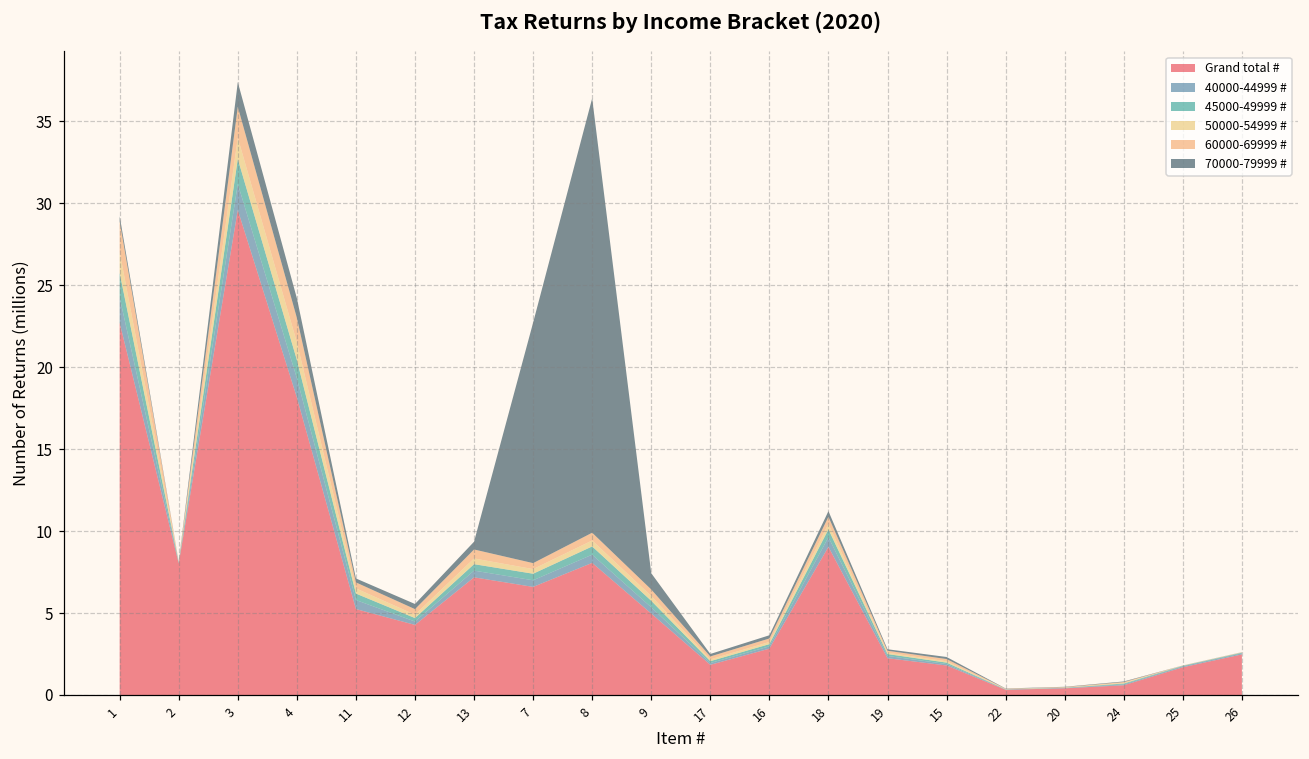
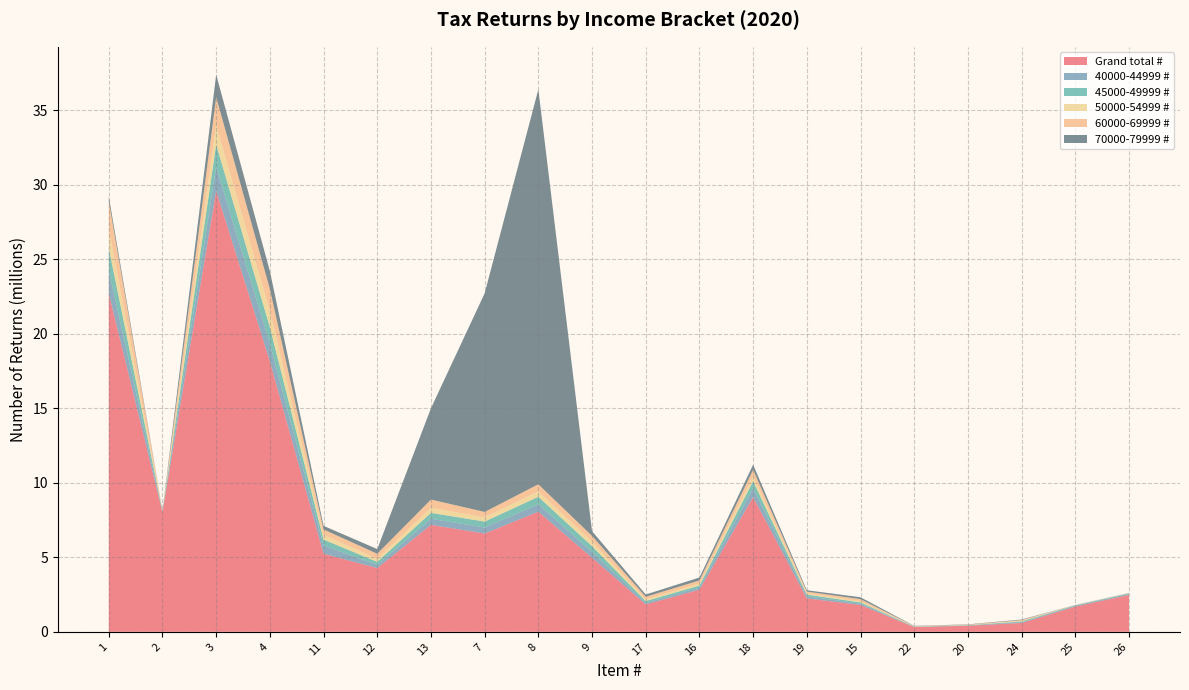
70000-79999 #, 13: 0.5 -> 6.1
70000-79999 #, 9: 1.0 -> 0.3
